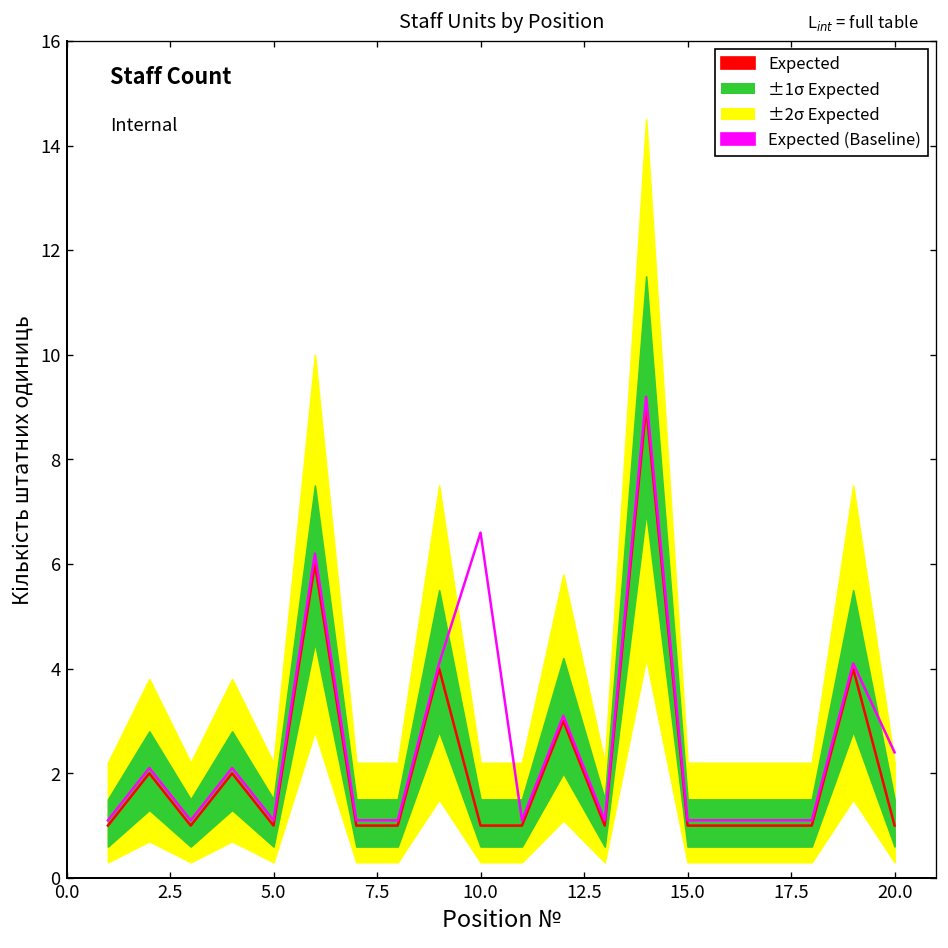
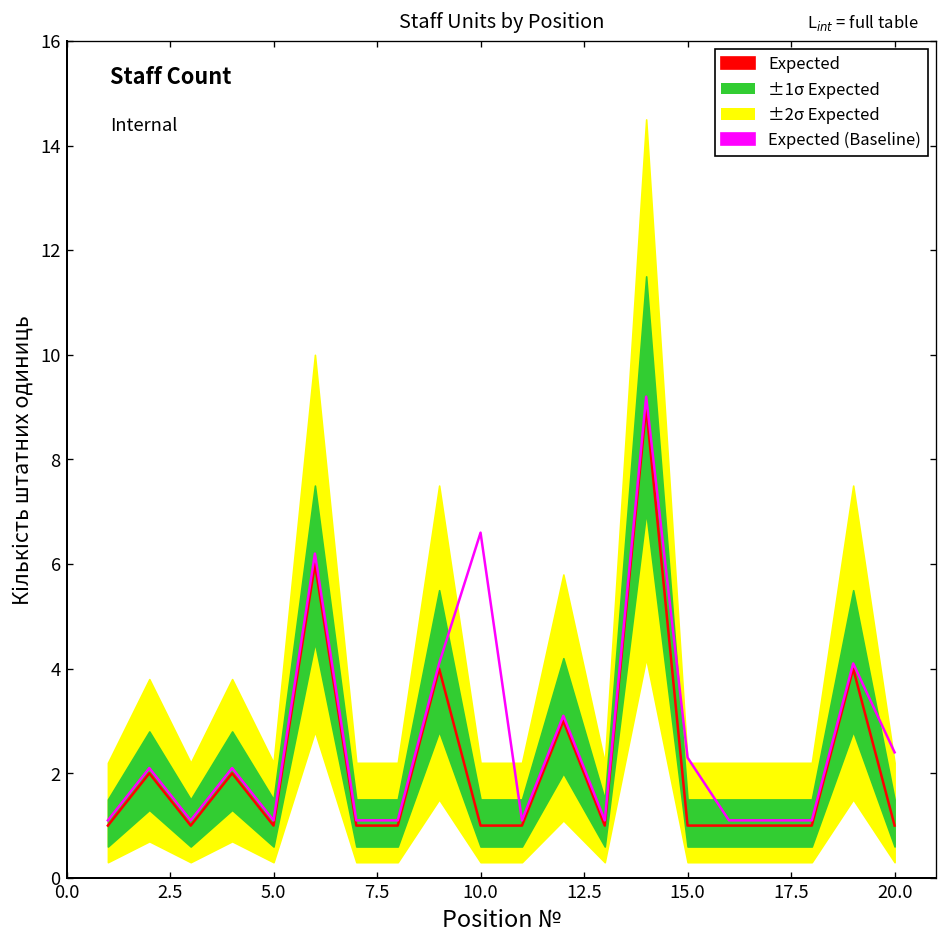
Expected (Baseline), 15.0: 1.1 -> 2.3
